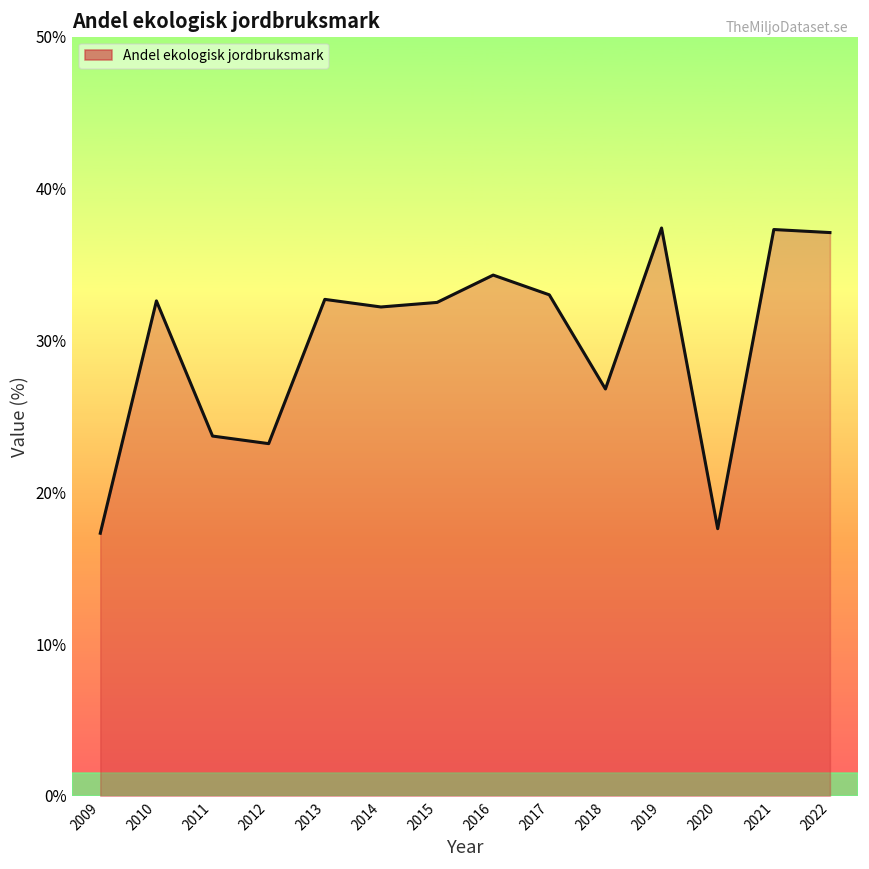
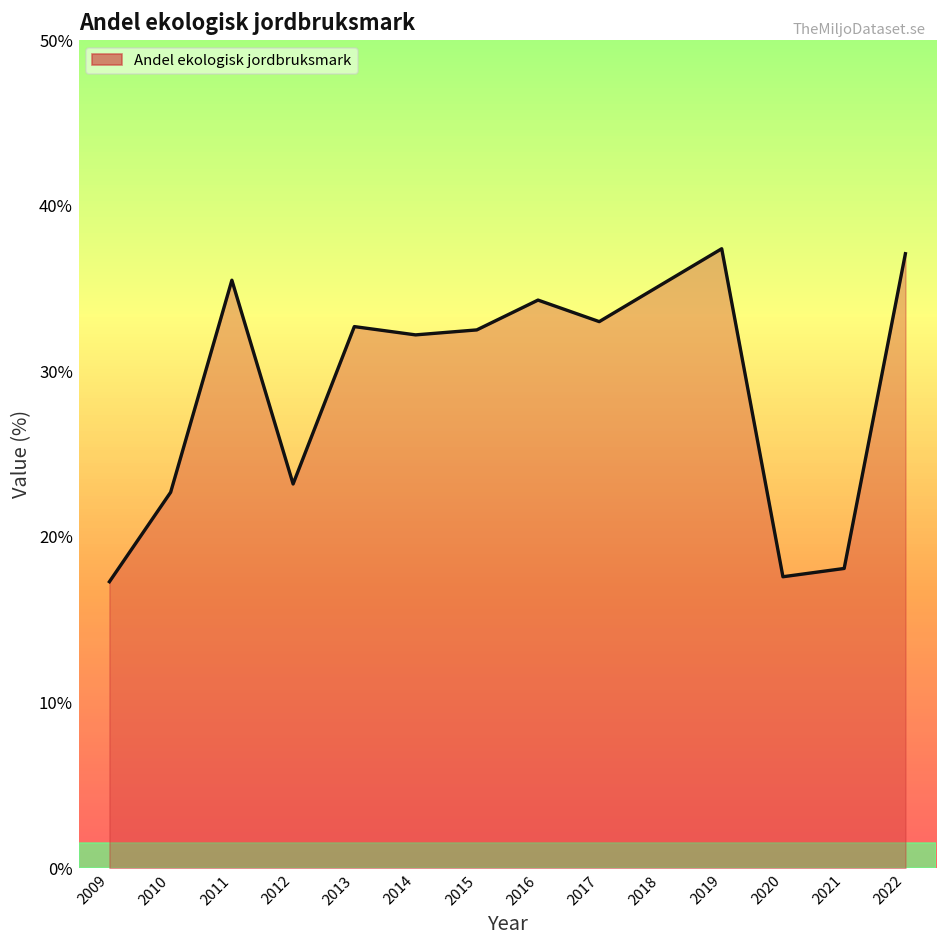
2010: 32.6% -> 22.7%
2011: 23.7% -> 35.5%
2018: 26.8% -> 35.2%
2021: 37.3% -> 18.1%
